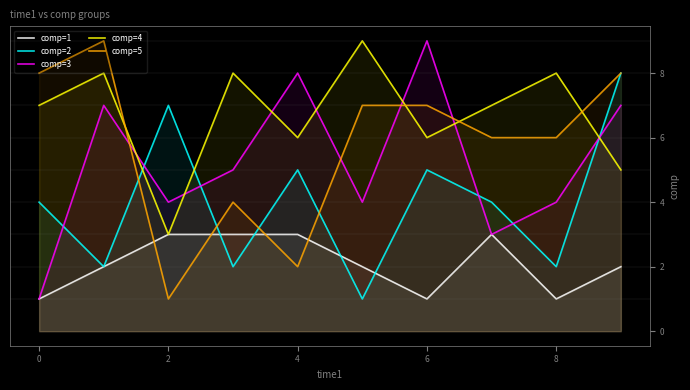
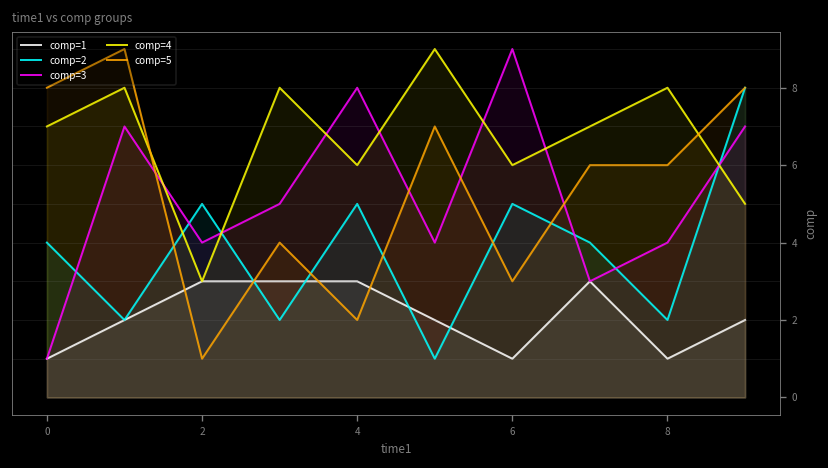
comp=2, 2: 7 -> 5
comp=5, 6: 7 -> 3
